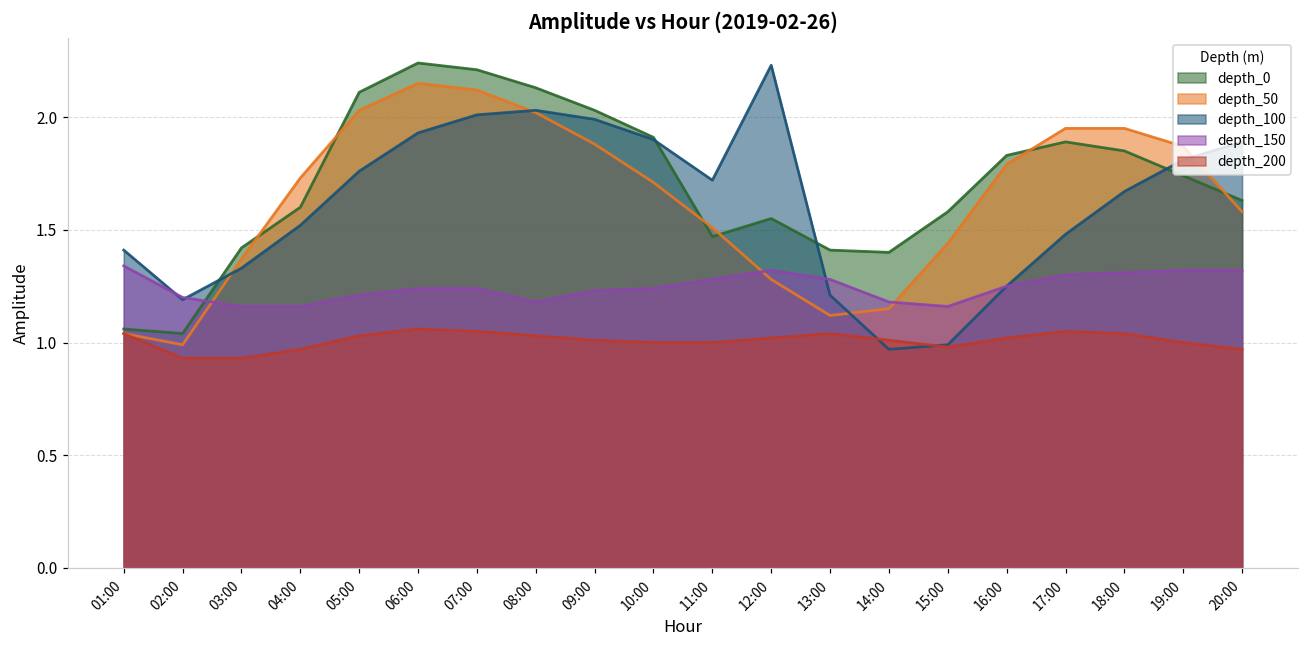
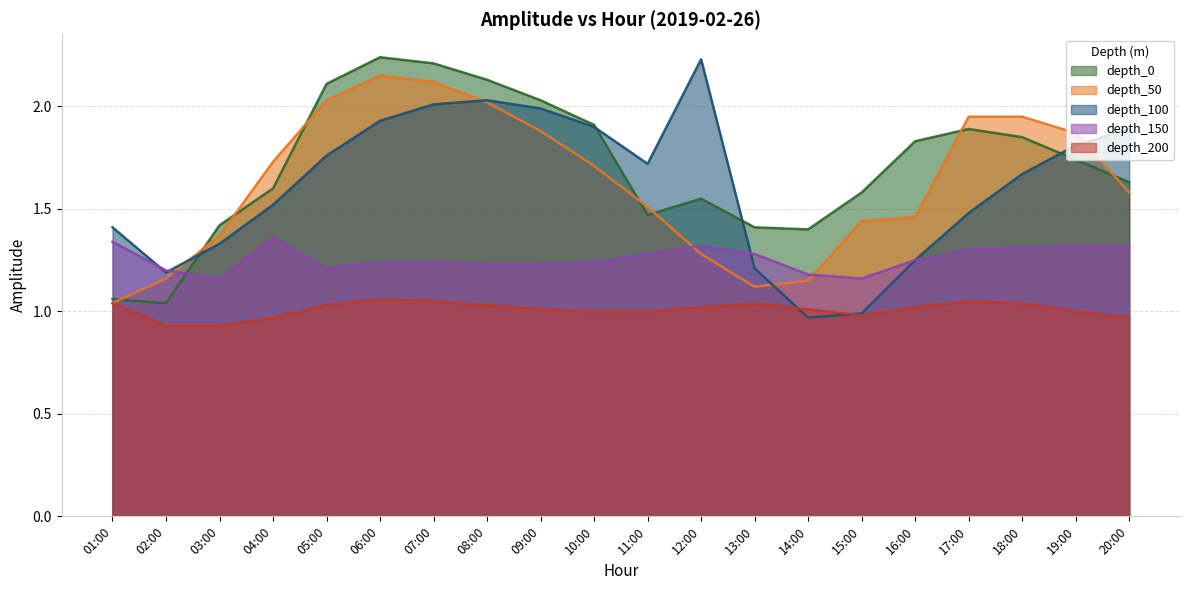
depth_50, 02:00: 0.99 -> 1.16
depth_150, 04:00: 1.16 -> 1.36
depth_150, 08:00: 1.18 -> 1.23
depth_50, 16:00: 1.79 -> 1.46
